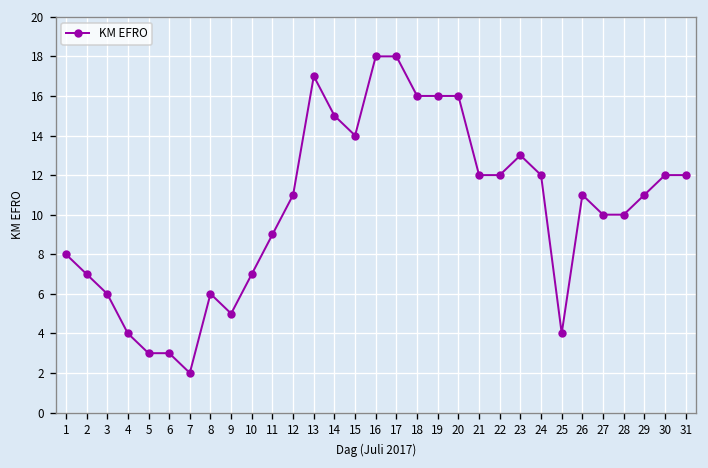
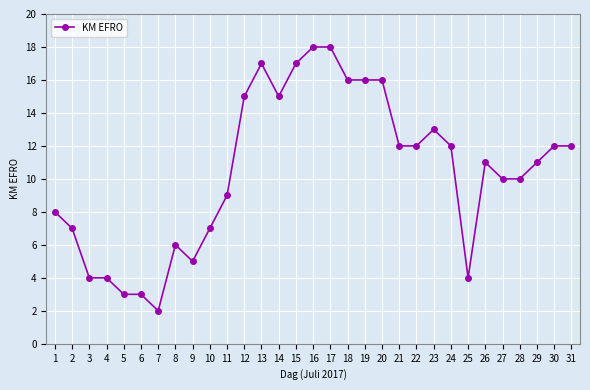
3: 6 -> 4
12: 11 -> 15
15: 14 -> 17
